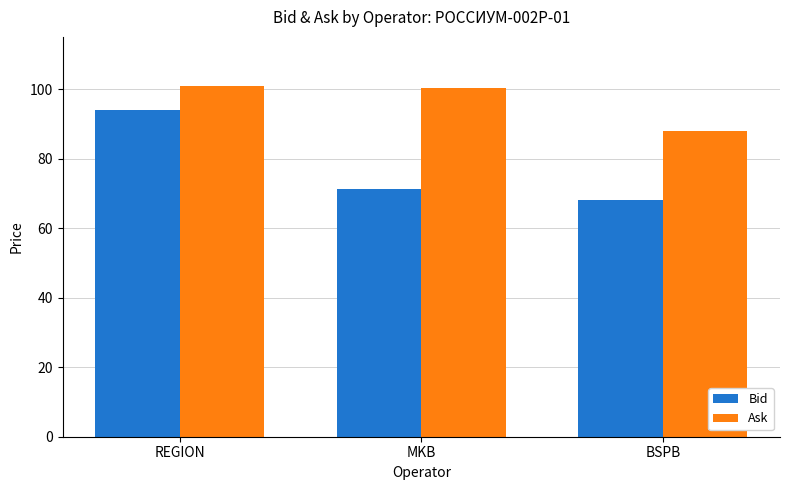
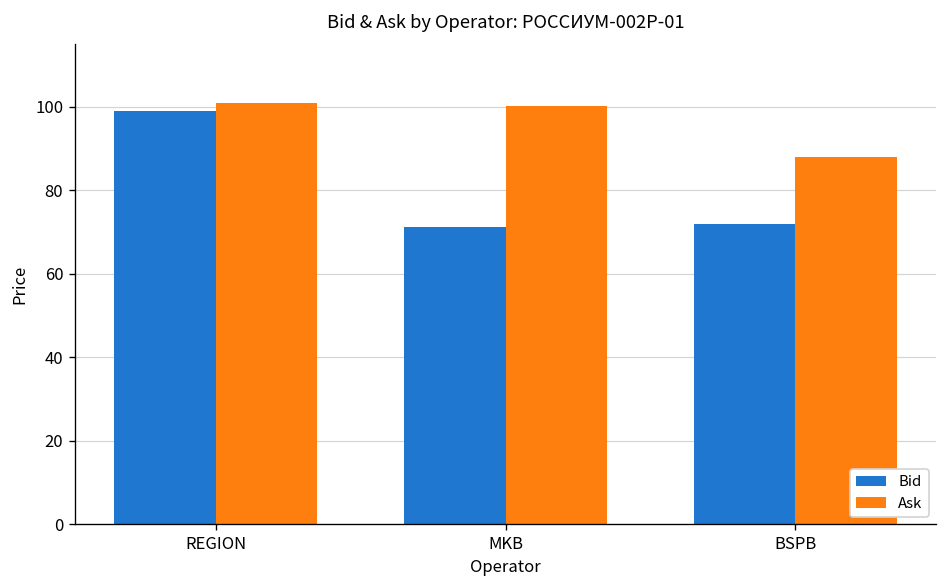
Bid, REGION: 94 -> 99
Bid, BSPB: 68 -> 72
